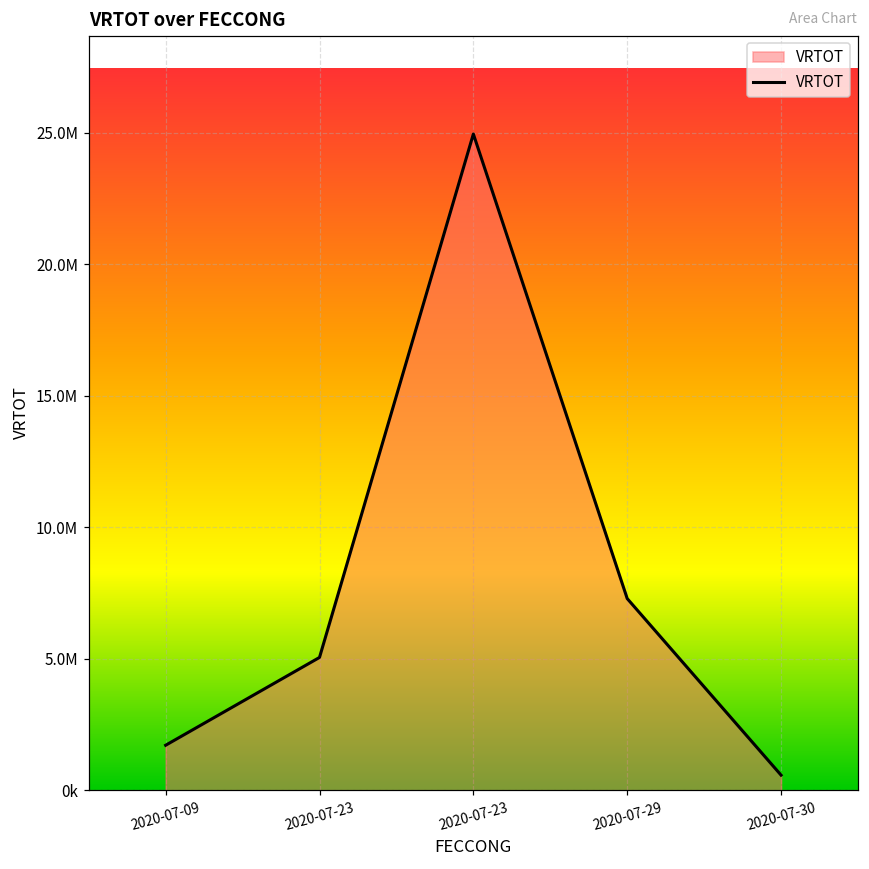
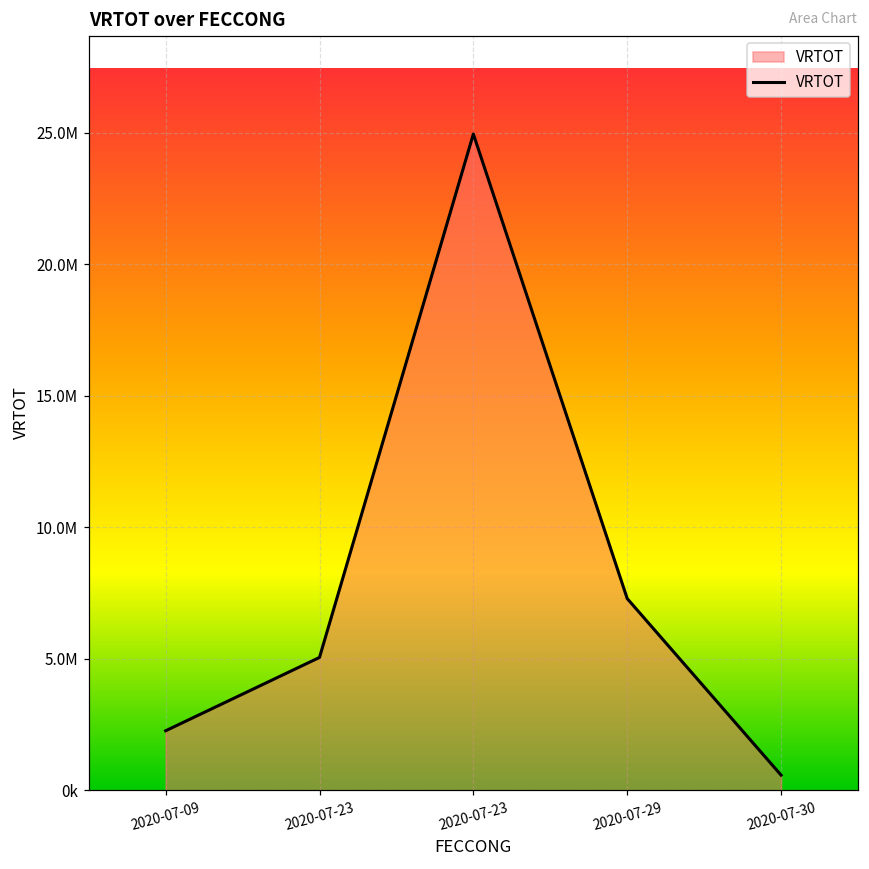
2020-07-09: 1700000 -> 2300000
